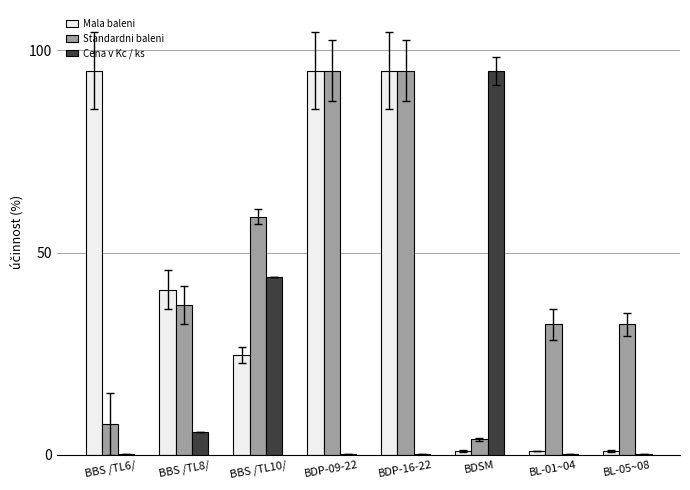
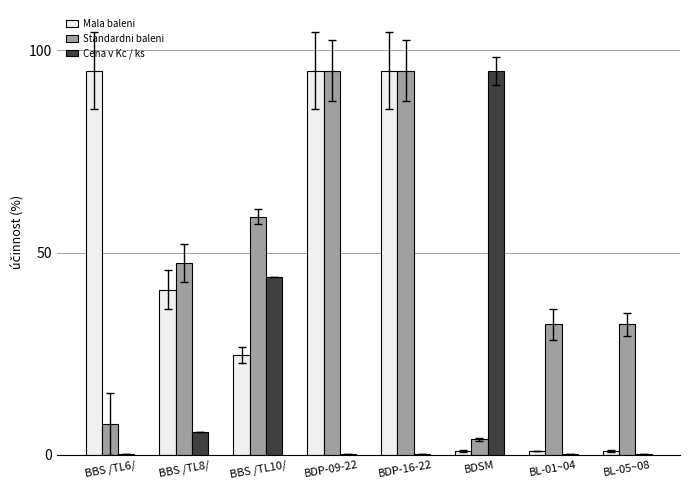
Standardni baleni, BBS /TL8/: 37 -> 48
